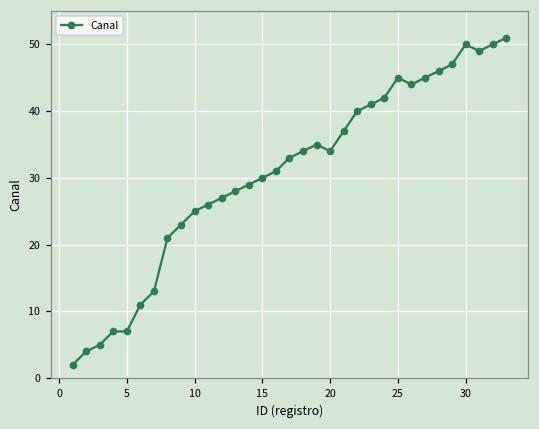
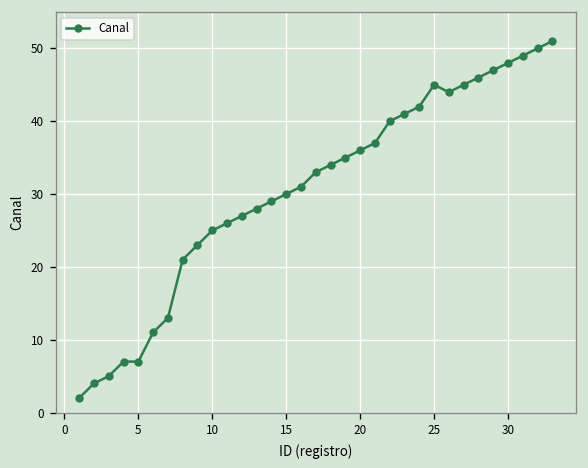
20: 34 -> 36
30: 50 -> 48
